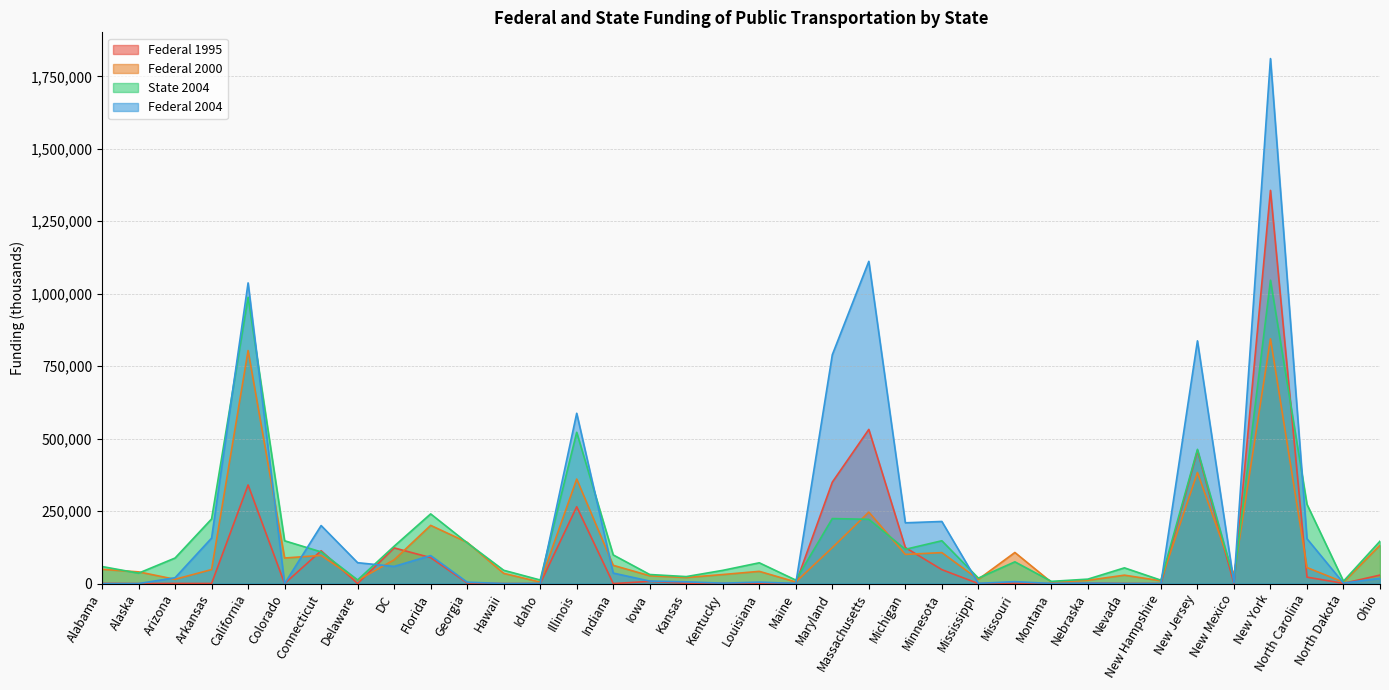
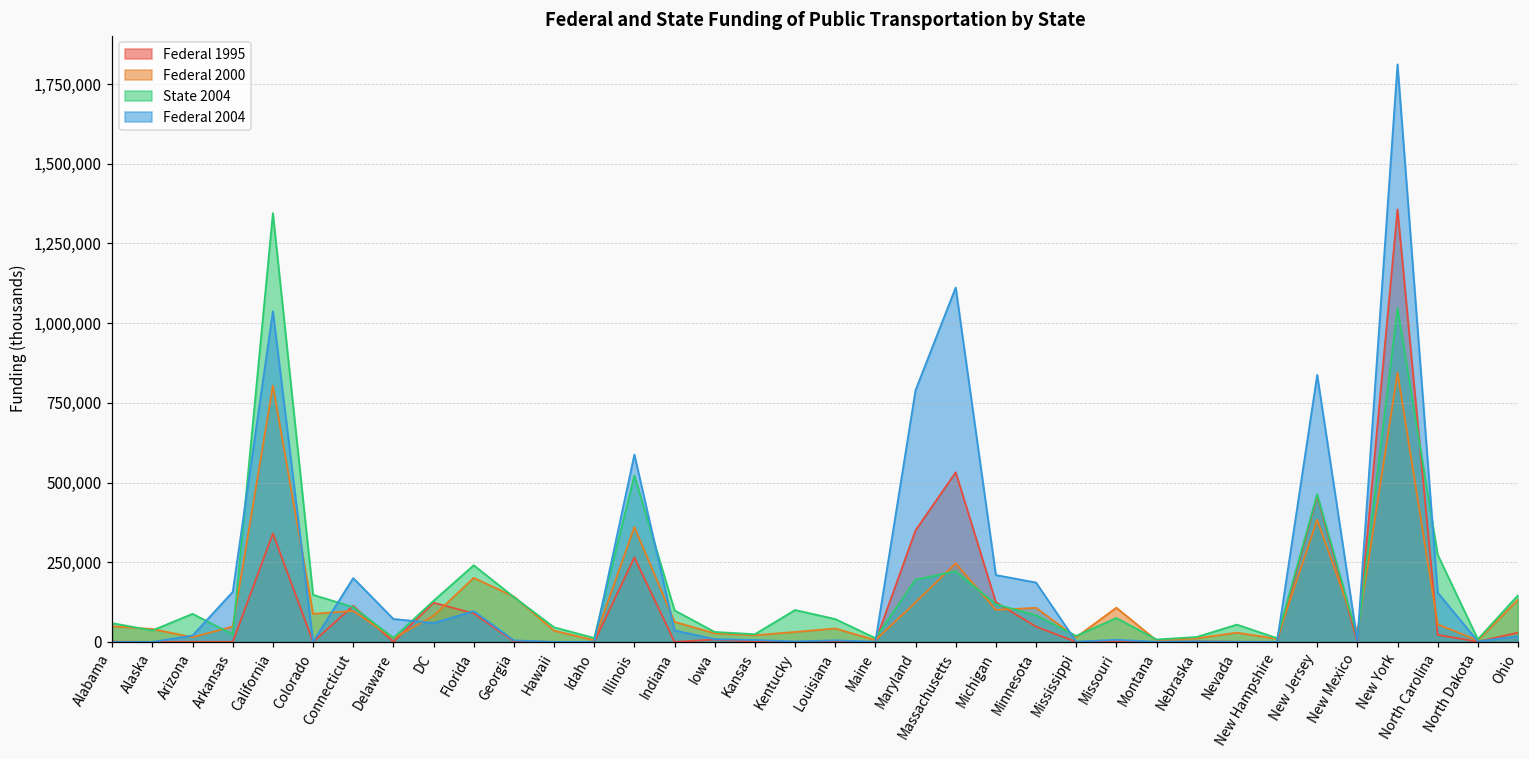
State 2004, Arkansas: 220,000 -> 20,000
State 2004, California: 990,000 -> 1,340,000
State 2004, Kentucky: 50,000 -> 100,000
State 2004, Maryland: 220,000 -> 200,000
State 2004, Minnesota: 150,000 -> 80,000
Federal 2004, Minnesota: 210,000 -> 190,000
